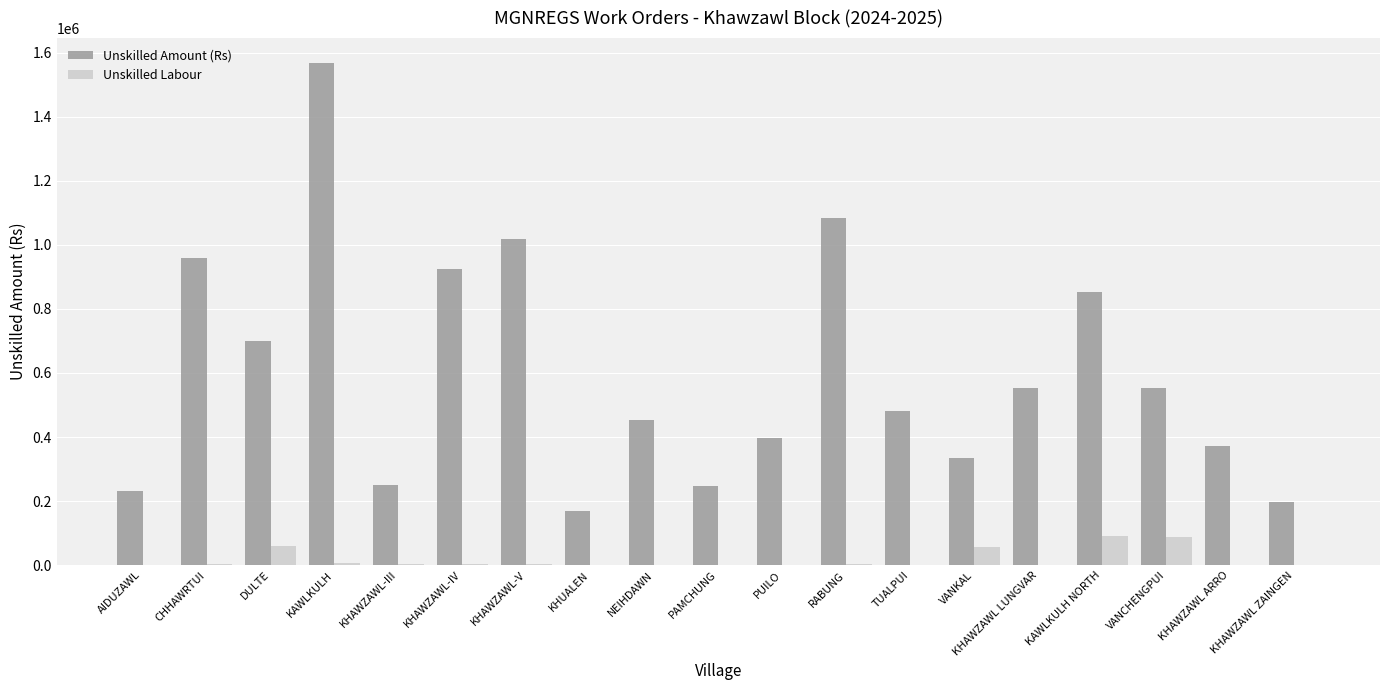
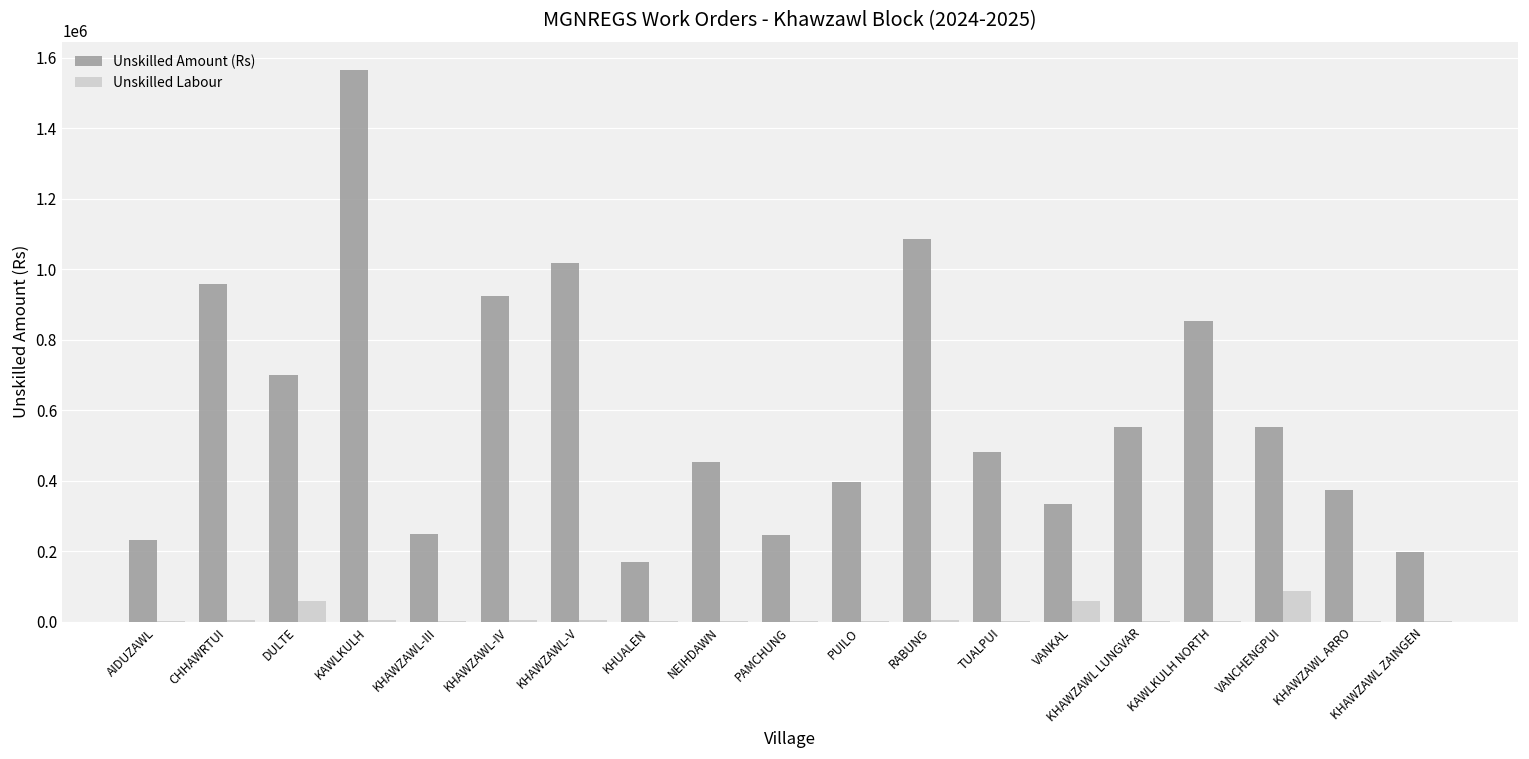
Unskilled Labour, KAWLKULH NORTH: 90000 -> 0
